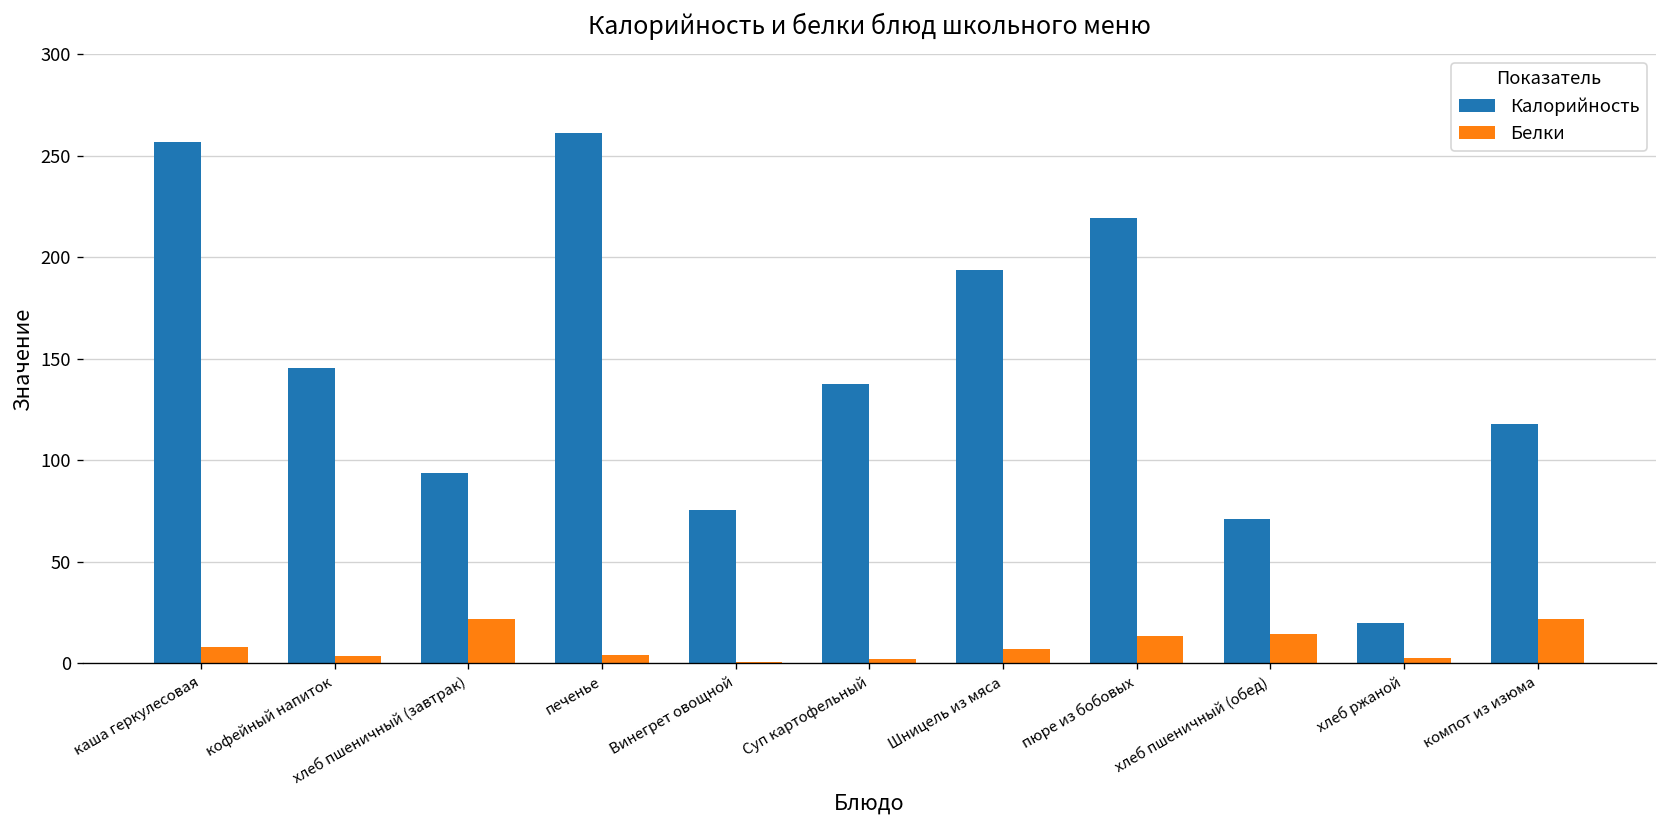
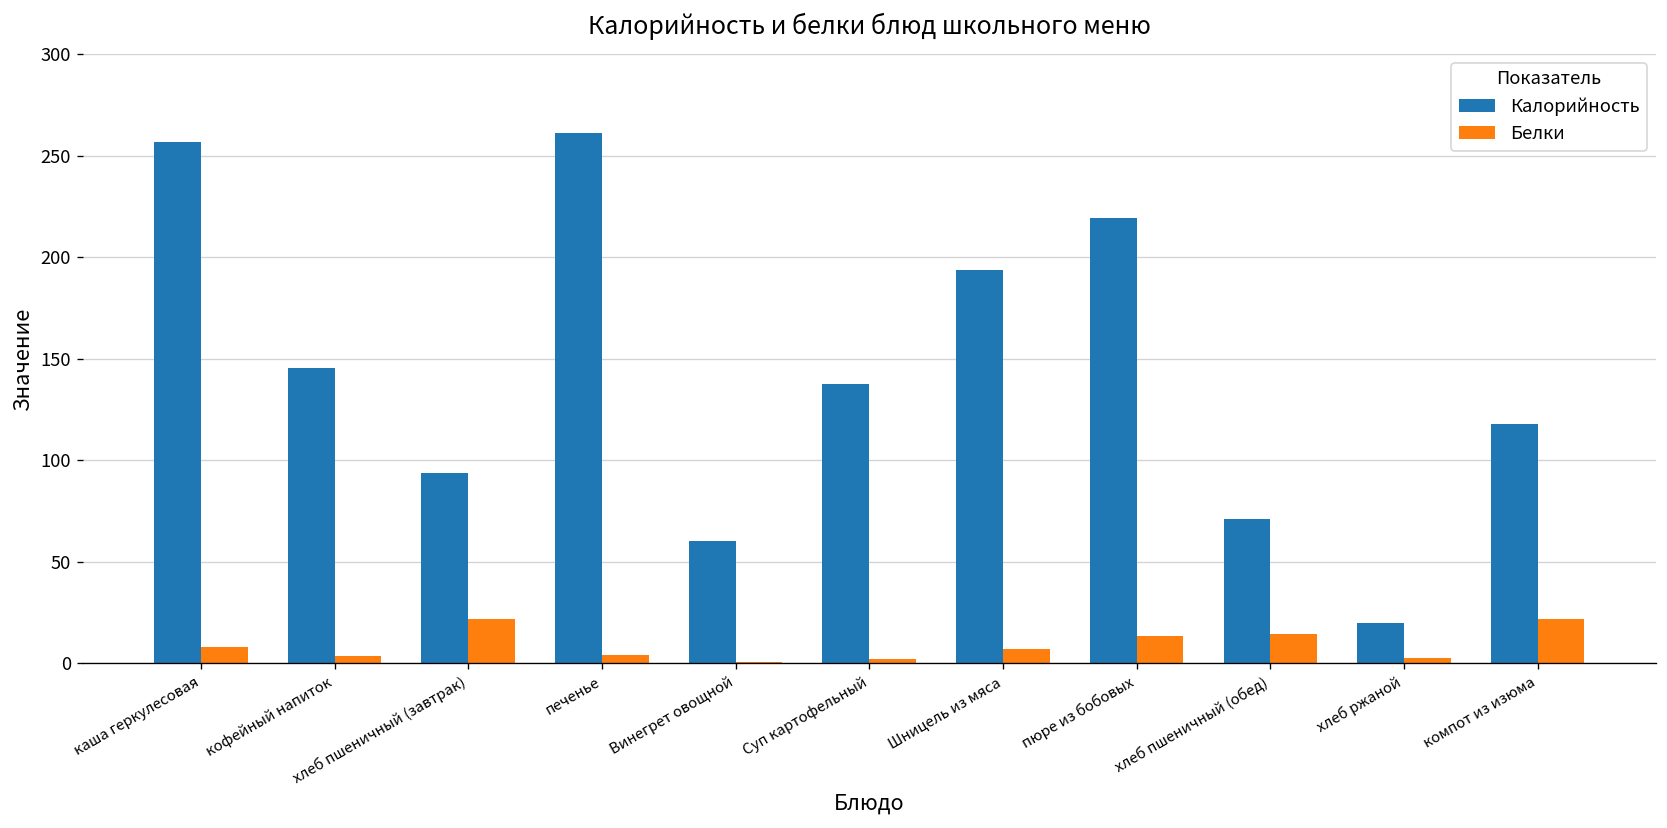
Калорийность, Винегрет овощной: 75 -> 60
